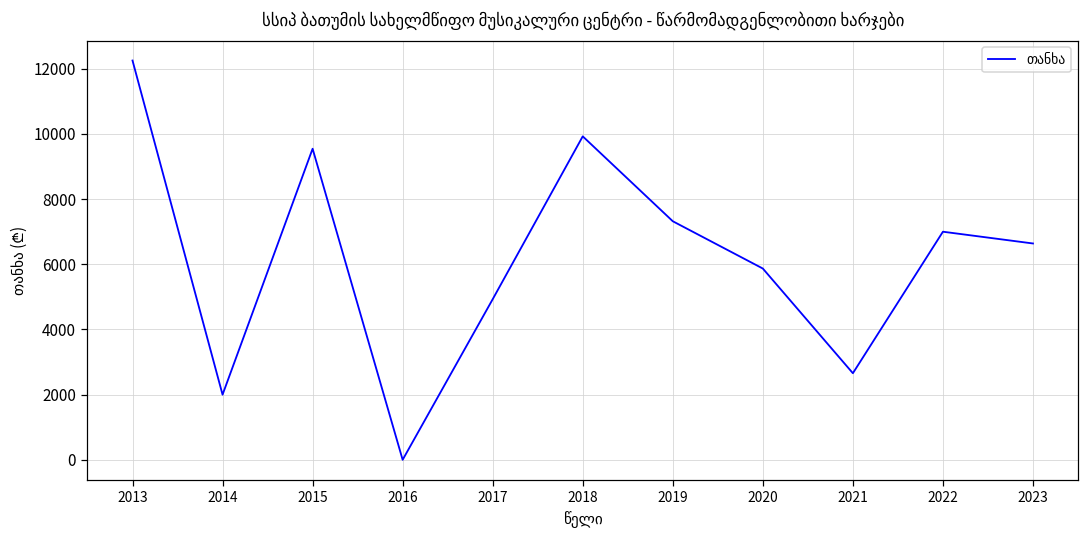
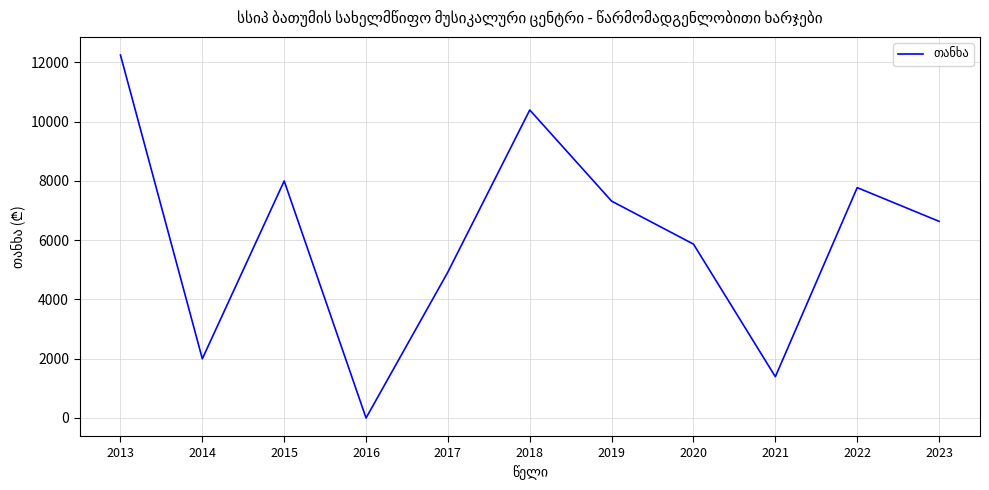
2015: 9500 -> 8000
2018: 9900 -> 10400
2021: 2700 -> 1400
2022: 7000 -> 7800
